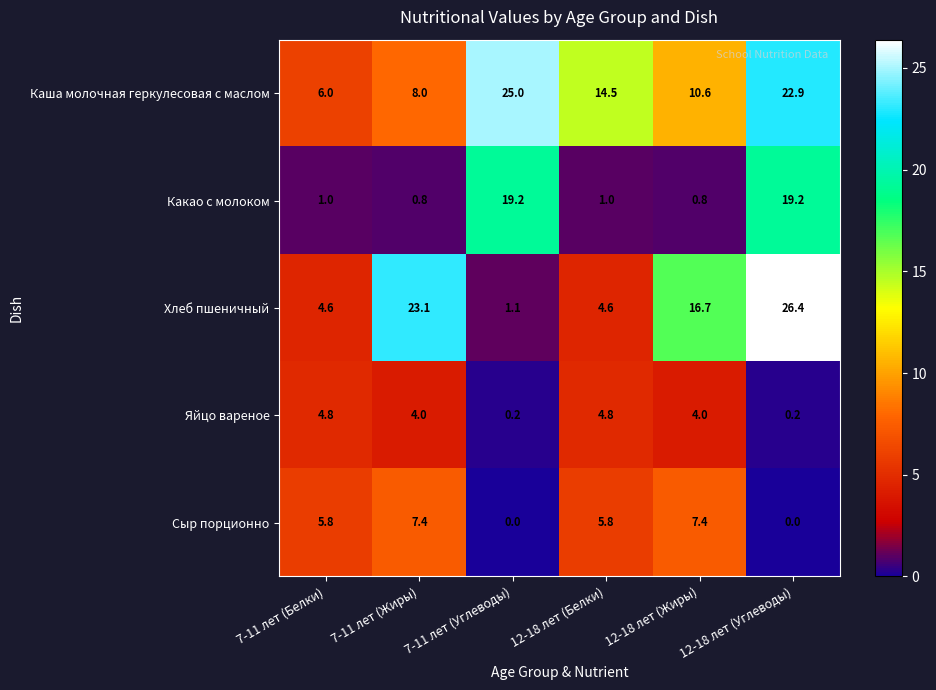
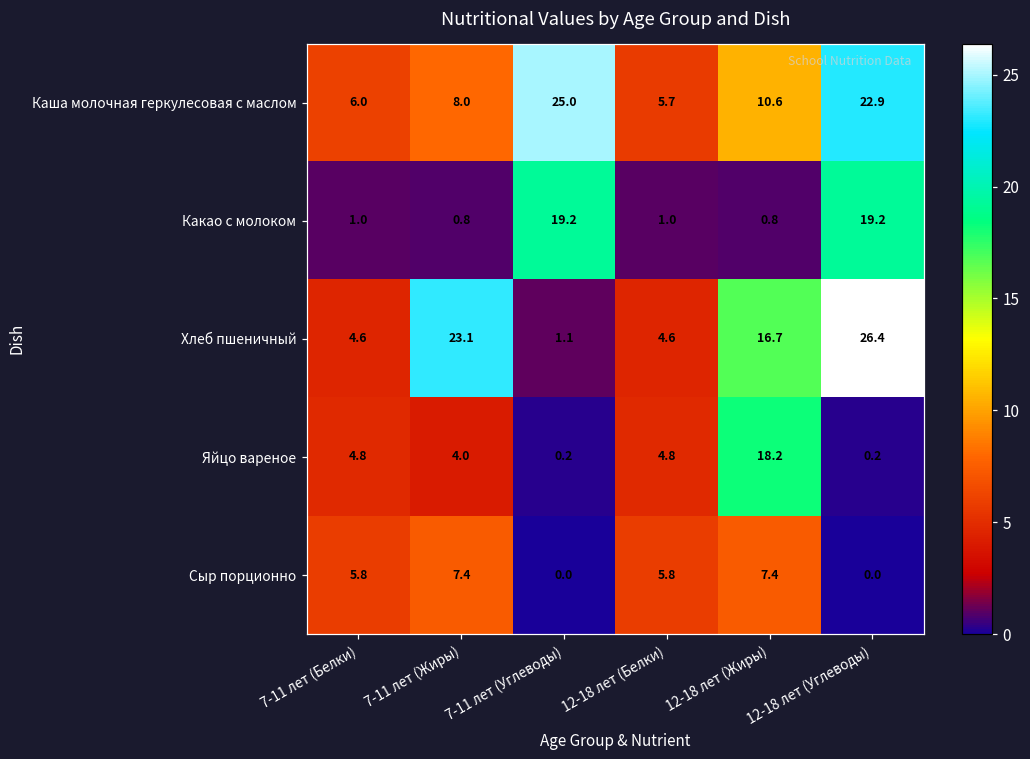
Каша молочная геркулесовая с маслом, 12-18 лет (Белки): 14.5 -> 5.7
Яйцо вареное, 12-18 лет (Жиры): 4.0 -> 18.2
